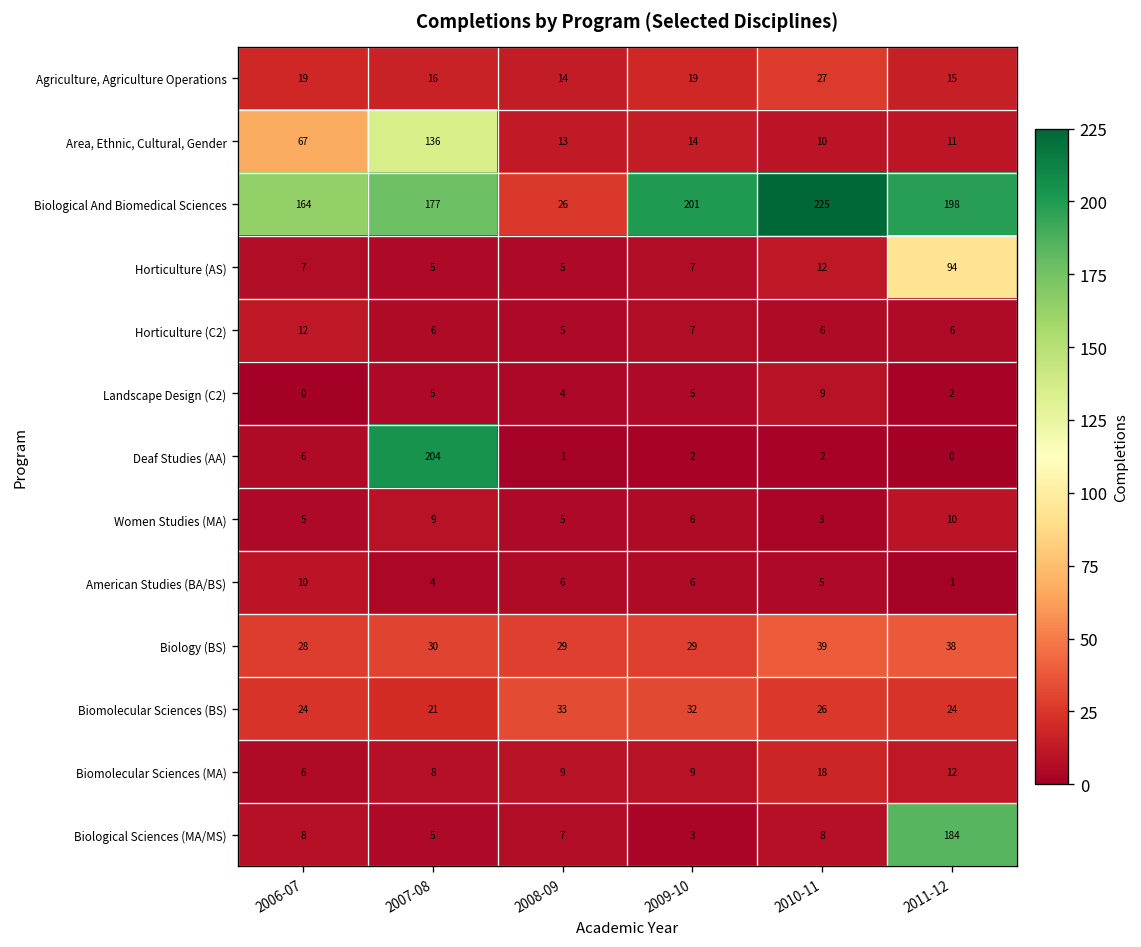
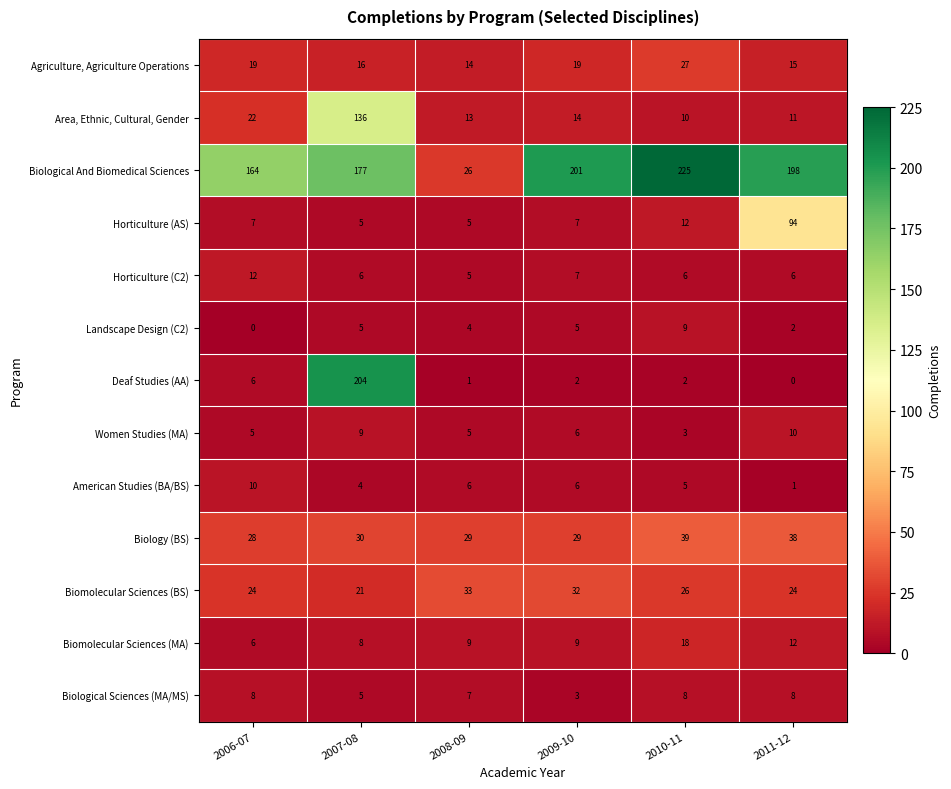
Area, Ethnic, Cultural, Gender, 2006-07: 67 -> 22
Biological Sciences (MA/MS), 2011-12: 184 -> 8
